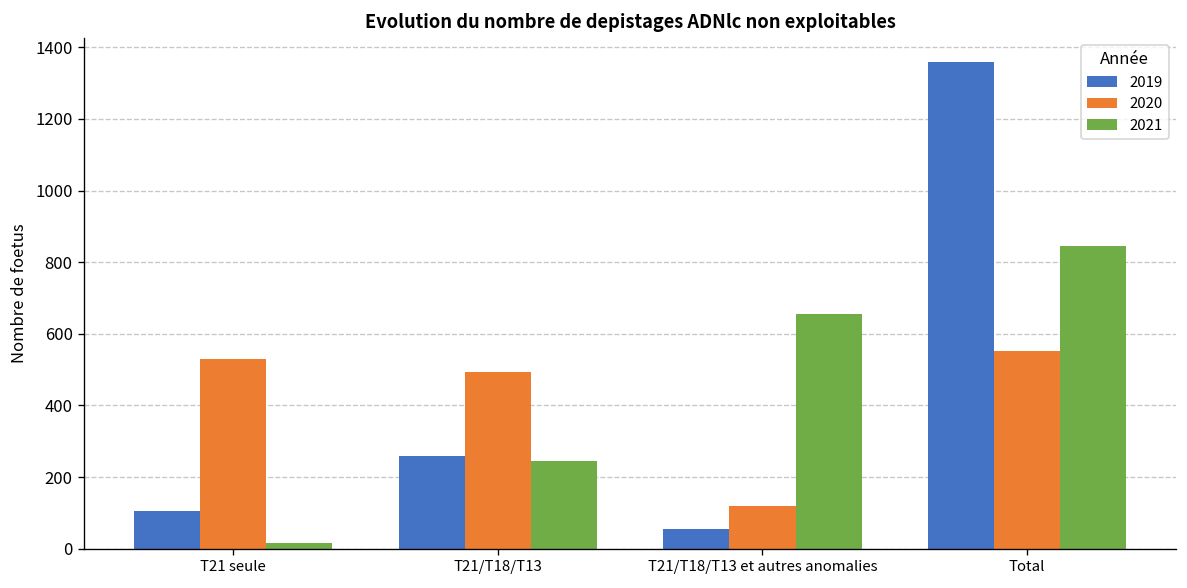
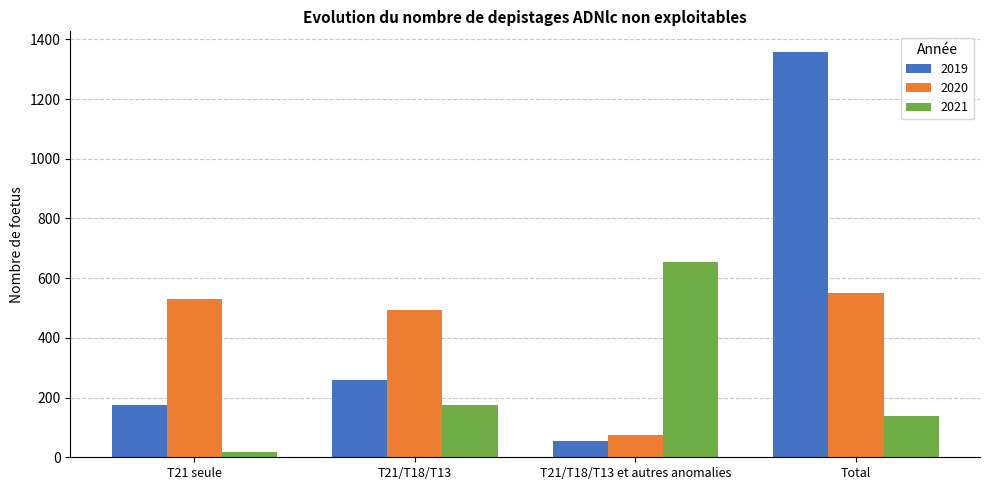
2019, T21 seule: 110 -> 180
2021, T21/T18/T13: 250 -> 170
2020, T21/T18/T13 et autres anomalies: 120 -> 70
2021, Total: 850 -> 140
